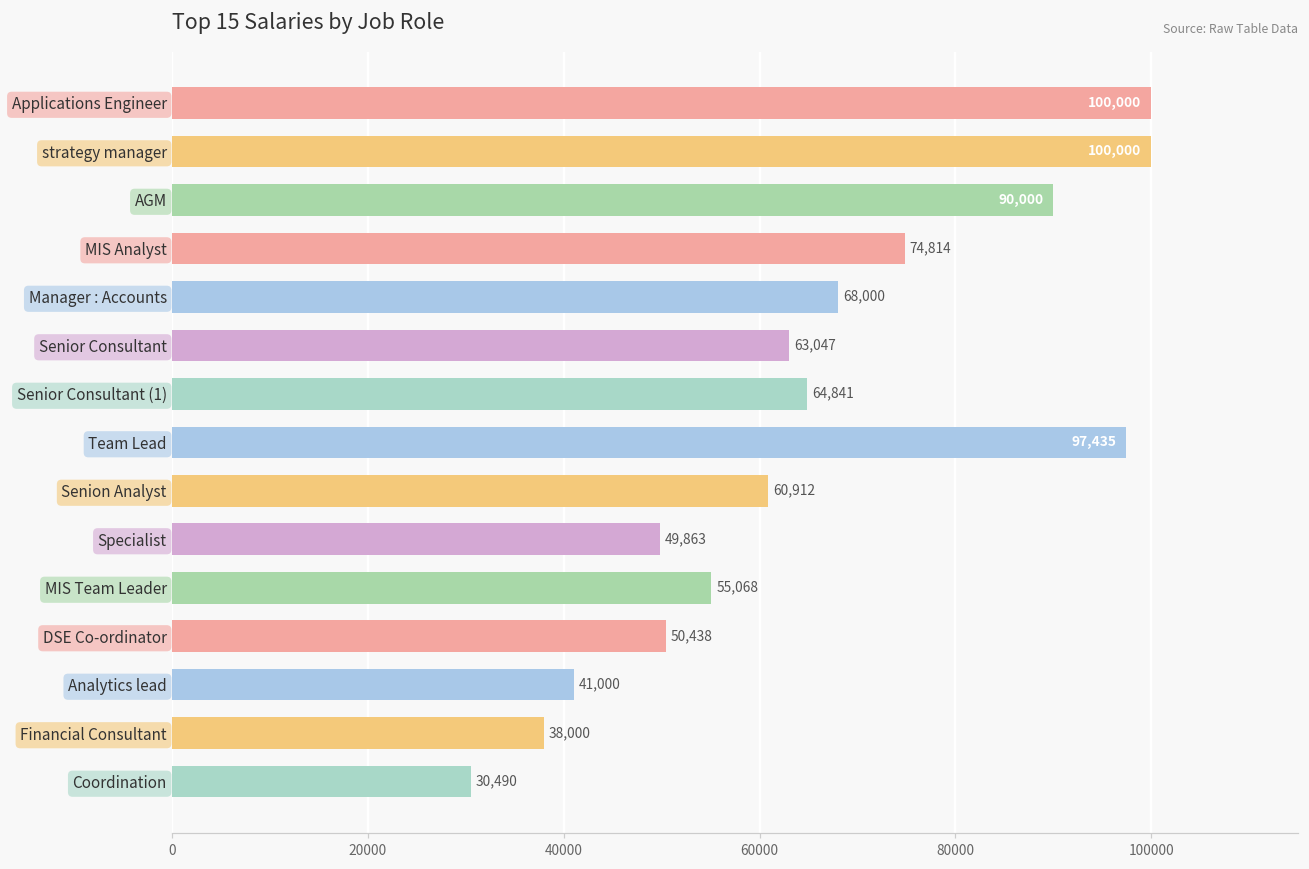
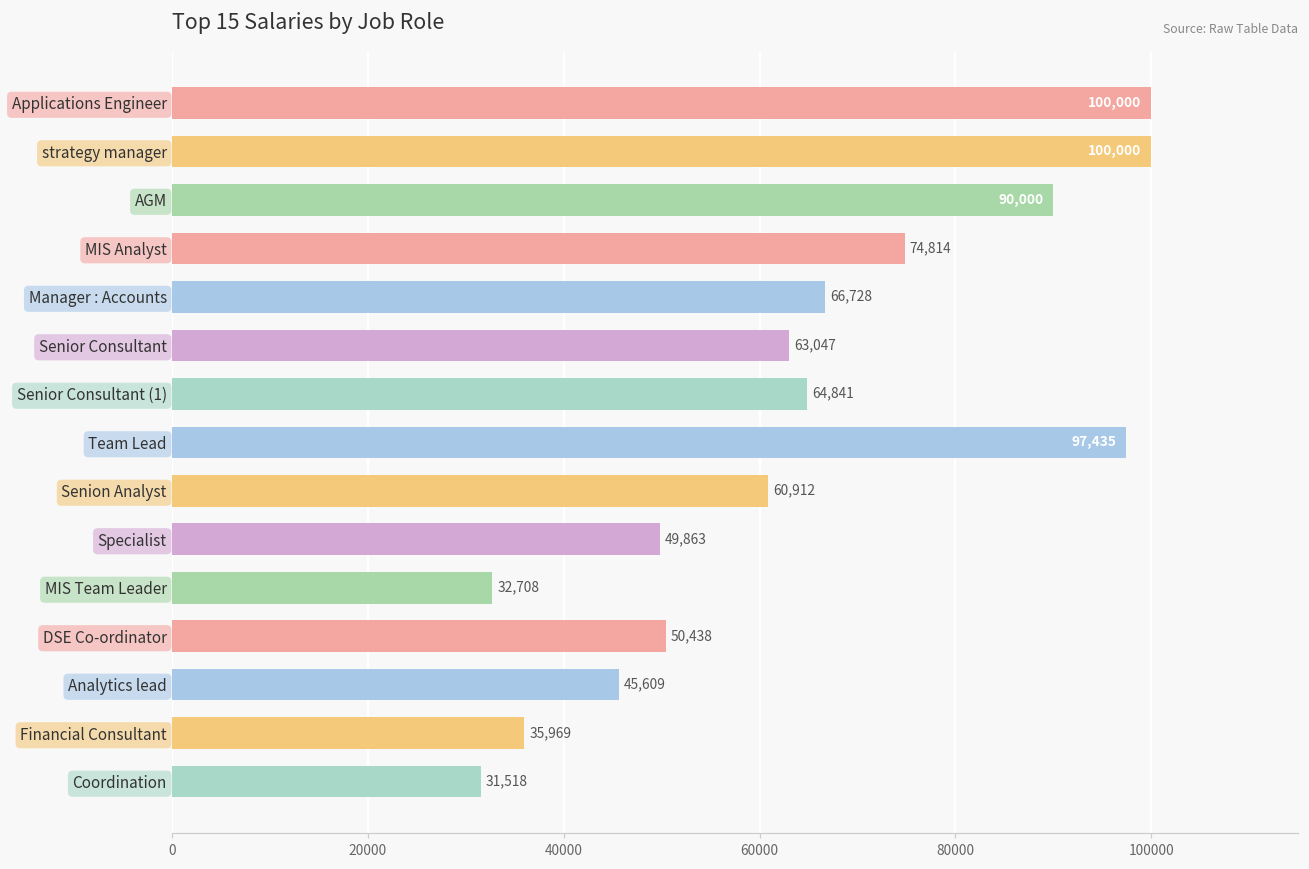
Manager : Accounts: 68,000 -> 66,728
MIS Team Leader: 55,068 -> 32,708
Analytics lead: 41,000 -> 45,609
Financial Consultant: 38,000 -> 35,969
Coordination: 30,490 -> 31,518
